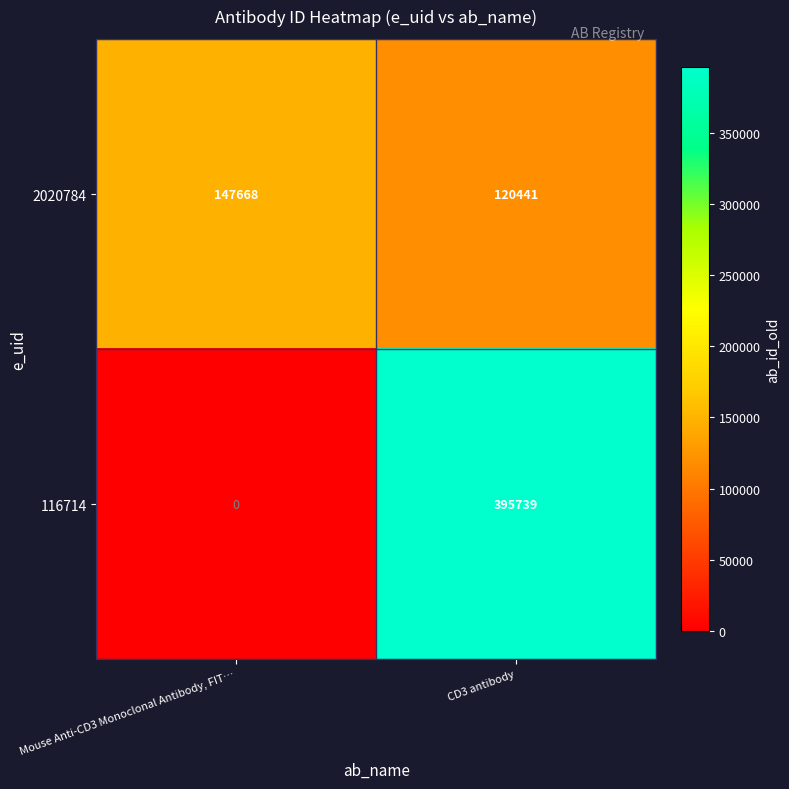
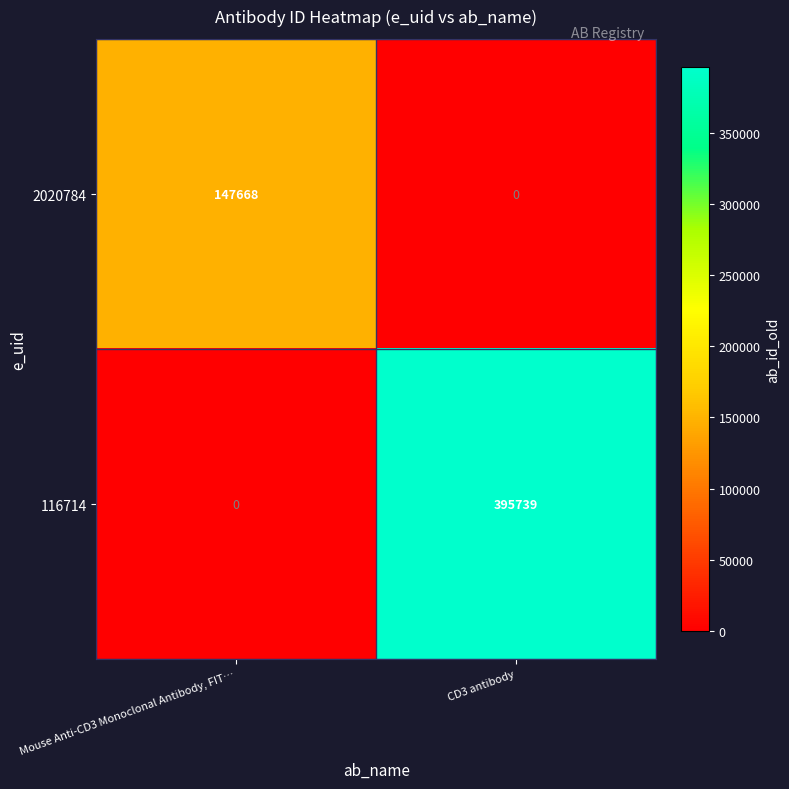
2020784, CD3 antibody: 120441 -> 0
